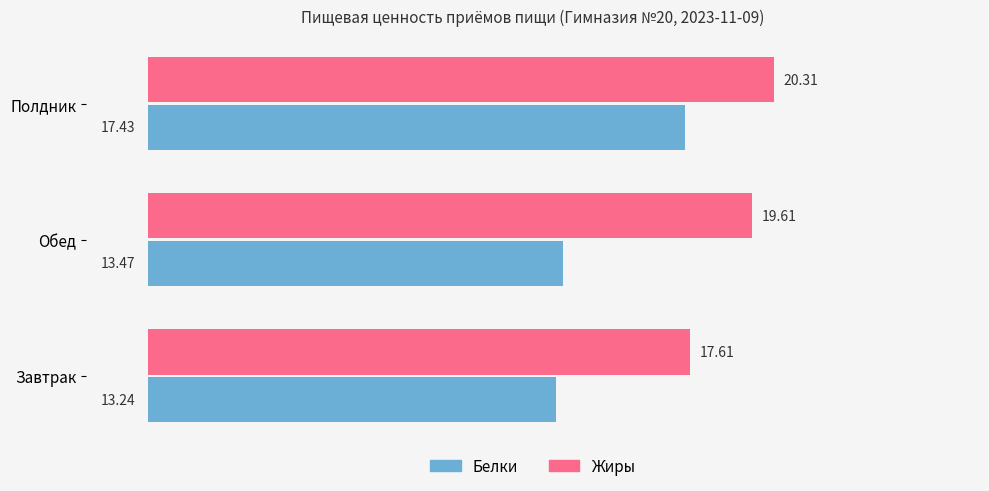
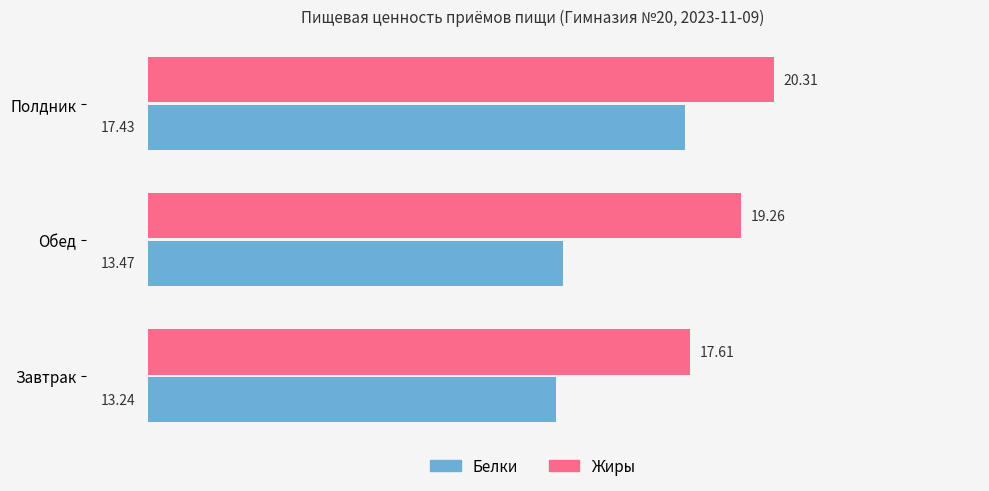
Жиры, Обед: 19.61 -> 19.26
